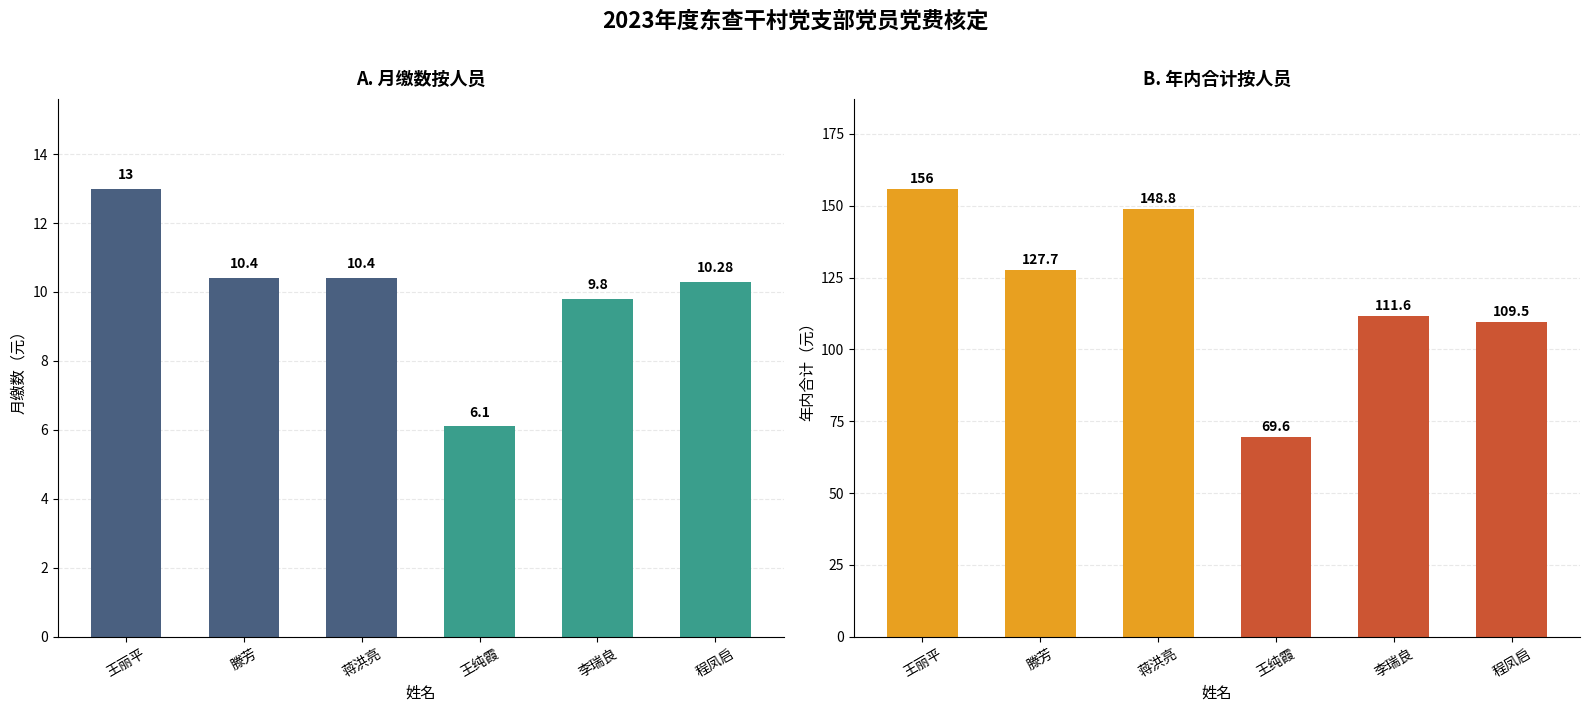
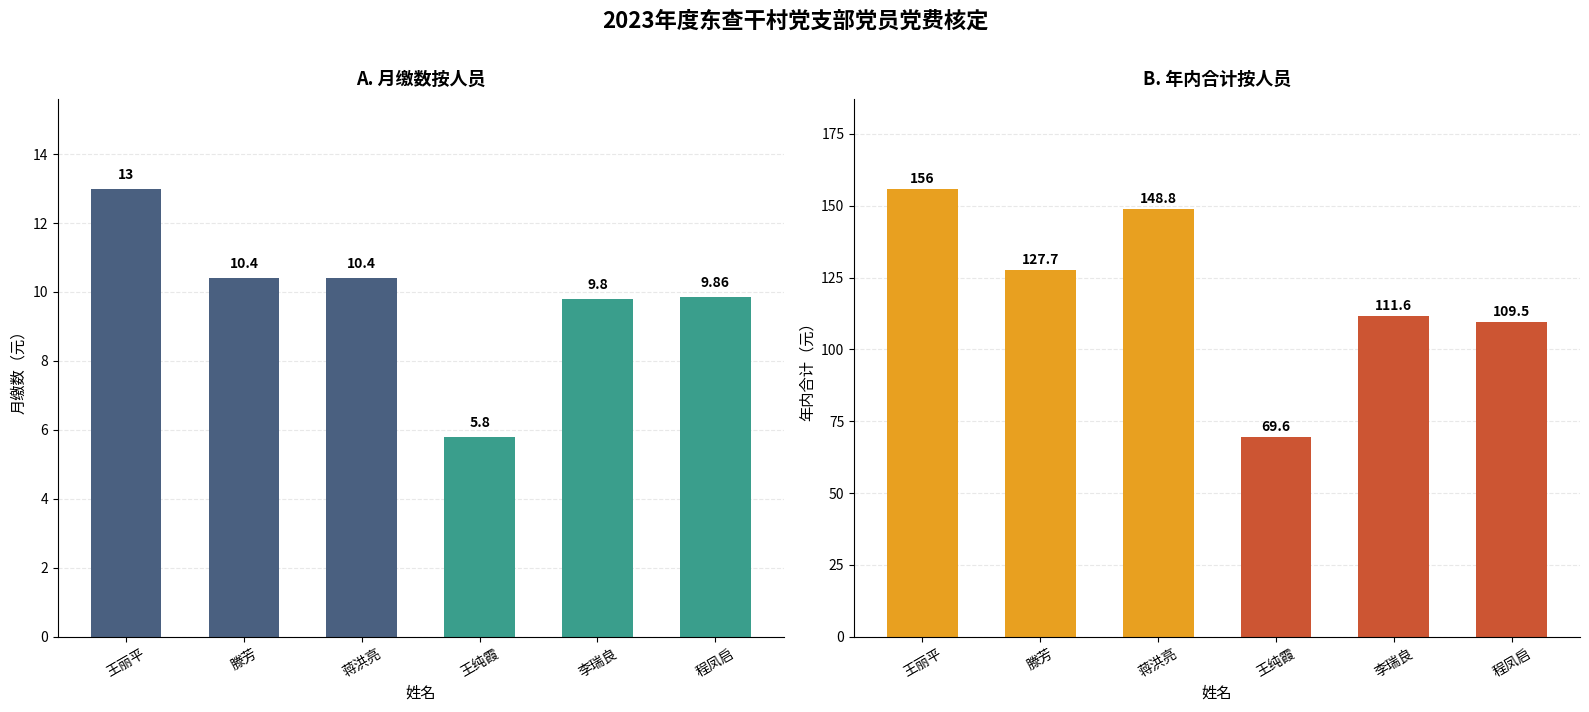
A. 月缴数按人员, 王纯霞: 6.1 -> 5.8
A. 月缴数按人员, 程凤启: 10.28 -> 9.86
